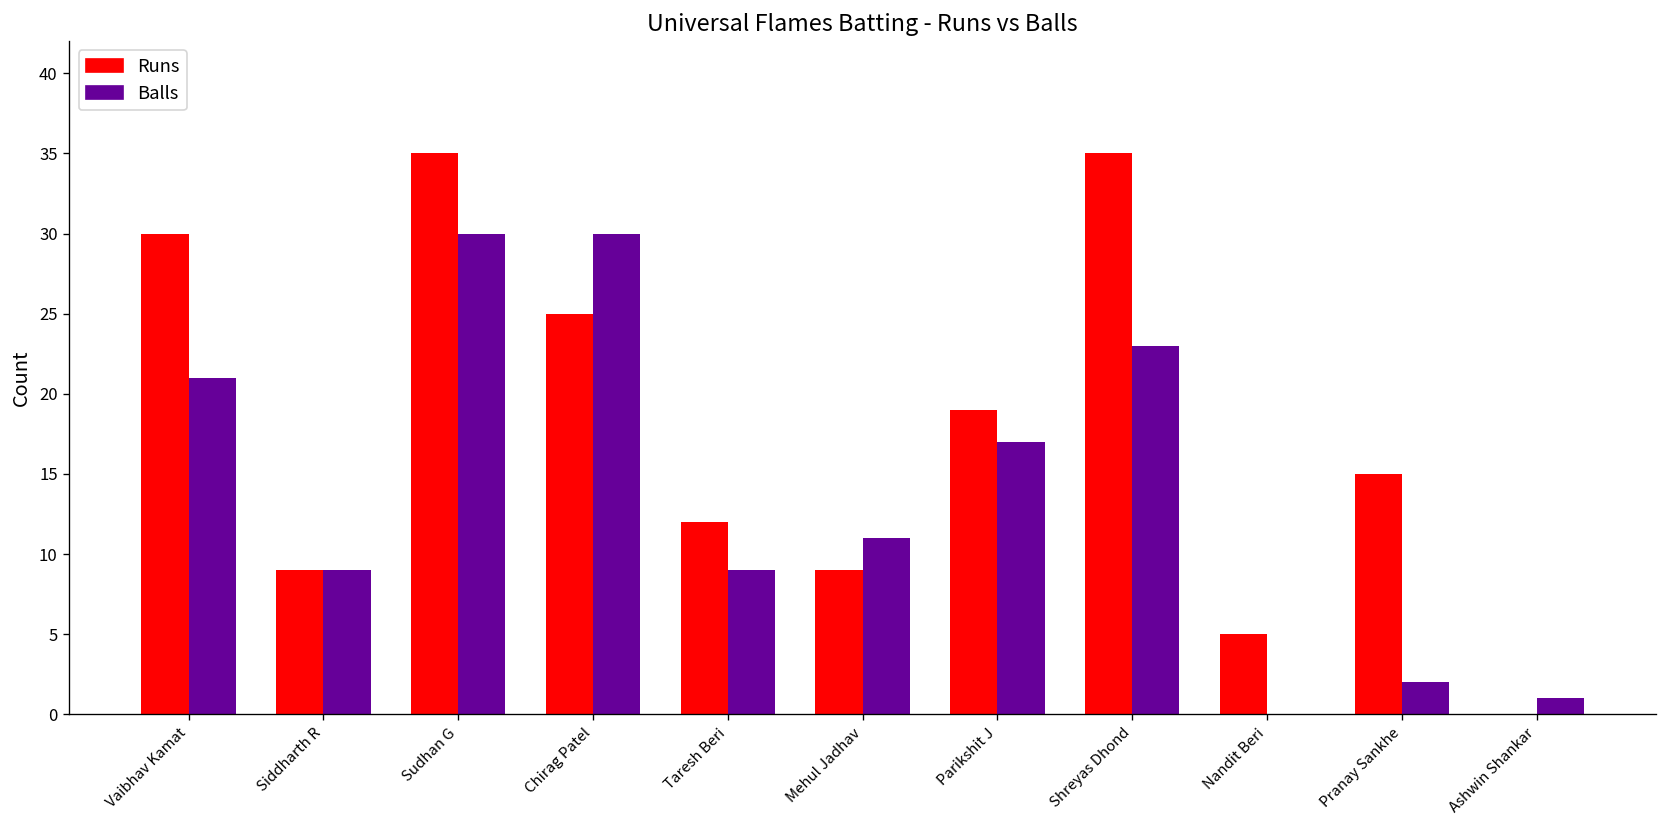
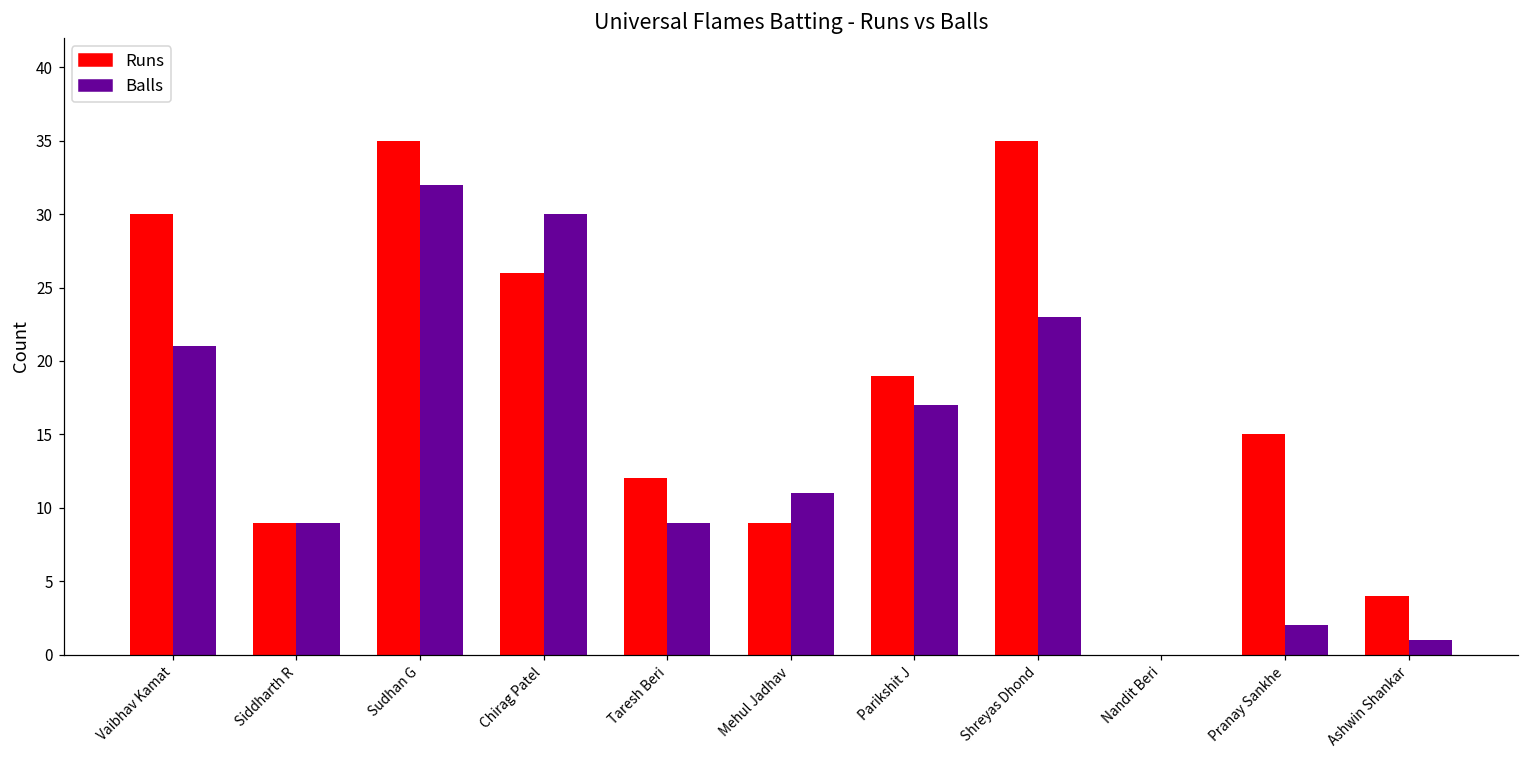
Balls, Sudhan G: 30 -> 32
Runs, Chirag Patel: 25 -> 26
Runs, Nandit Beri: 5 -> 0
Runs, Ashwin Shankar: 0 -> 4
